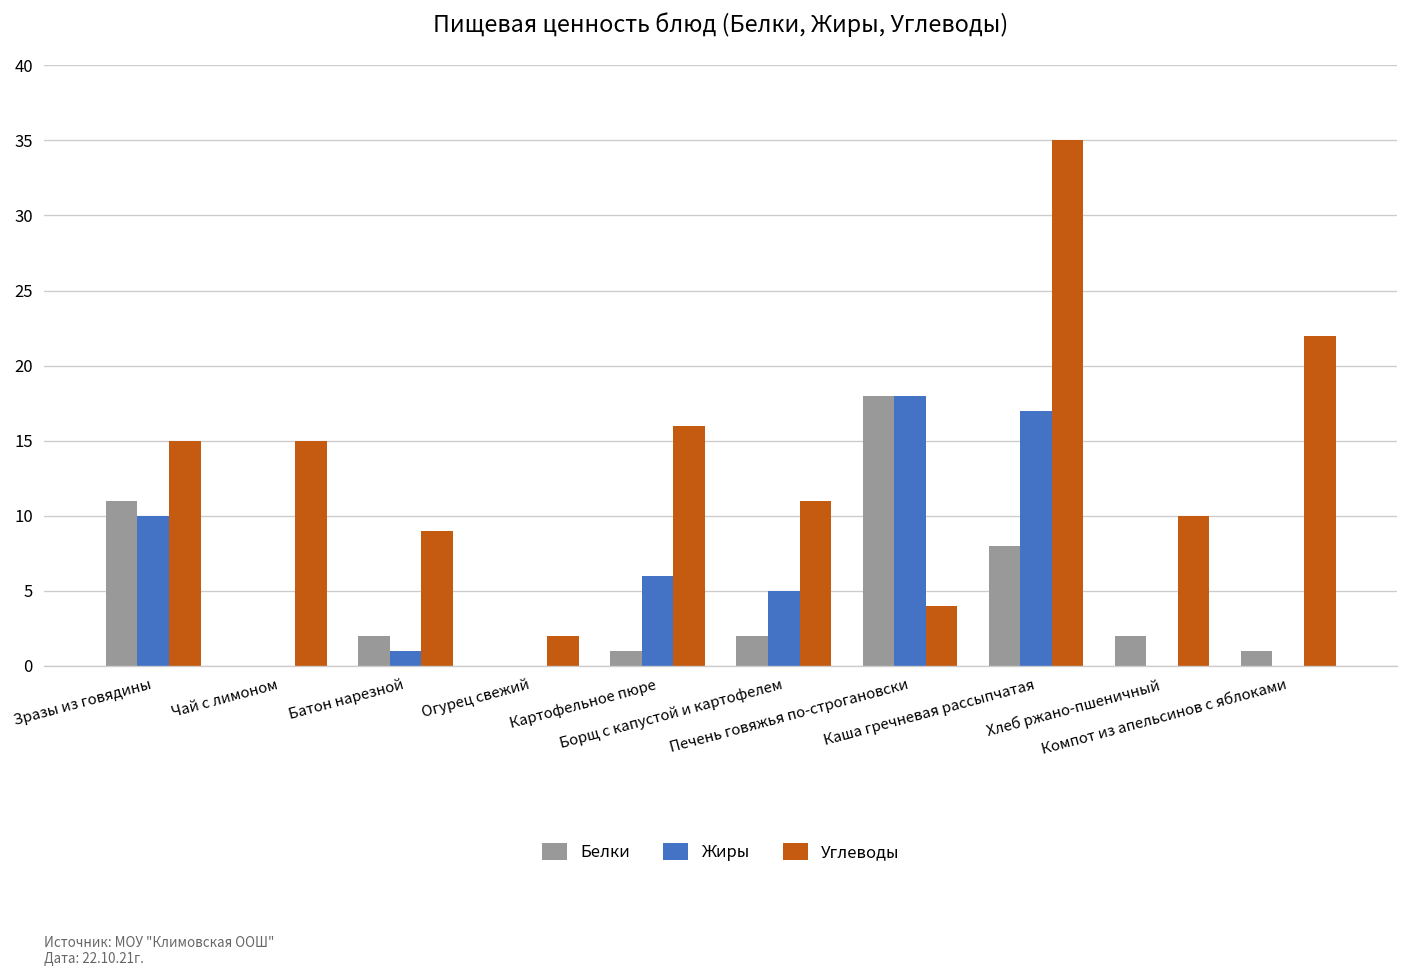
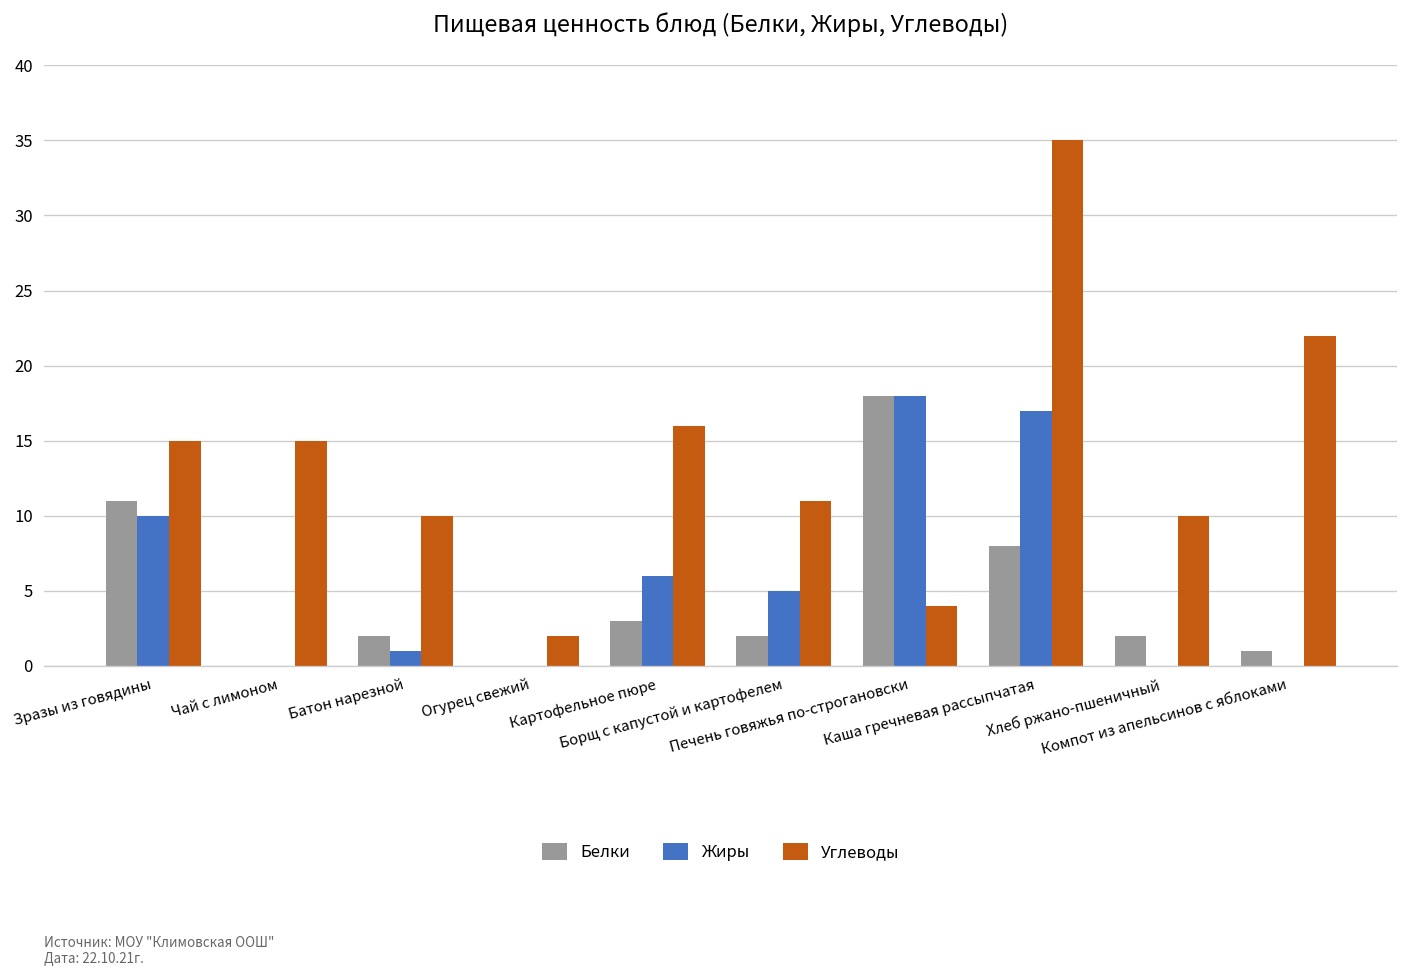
Углеводы, Батон нарезной: 9 -> 10
Белки, Картофельное пюре: 1 -> 3
